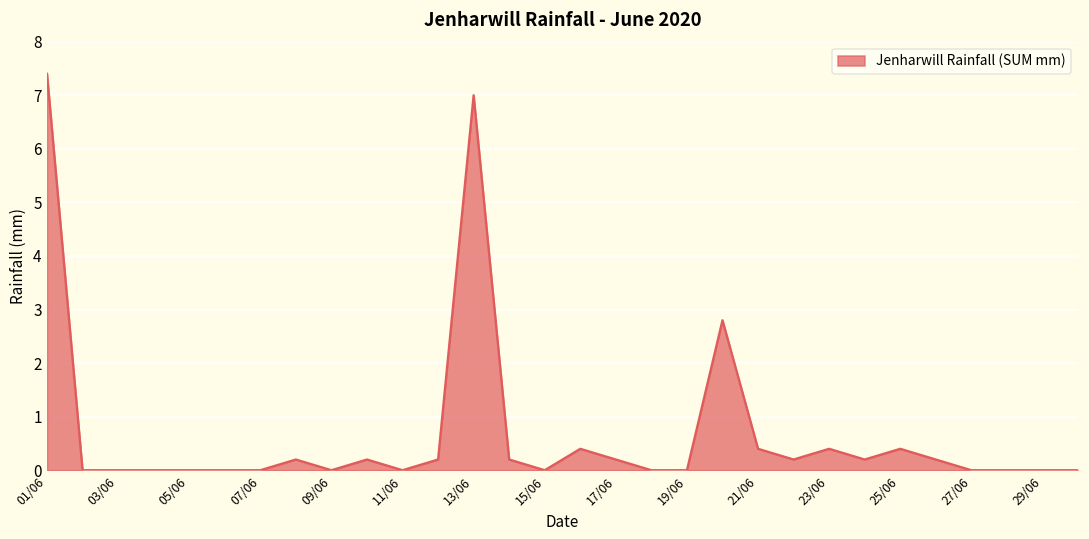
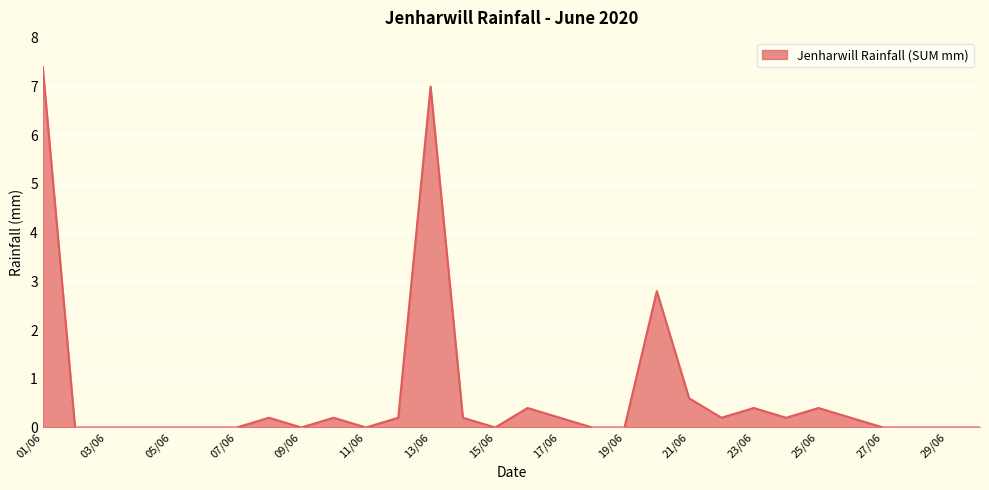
21/06: 0.4 -> 0.6
